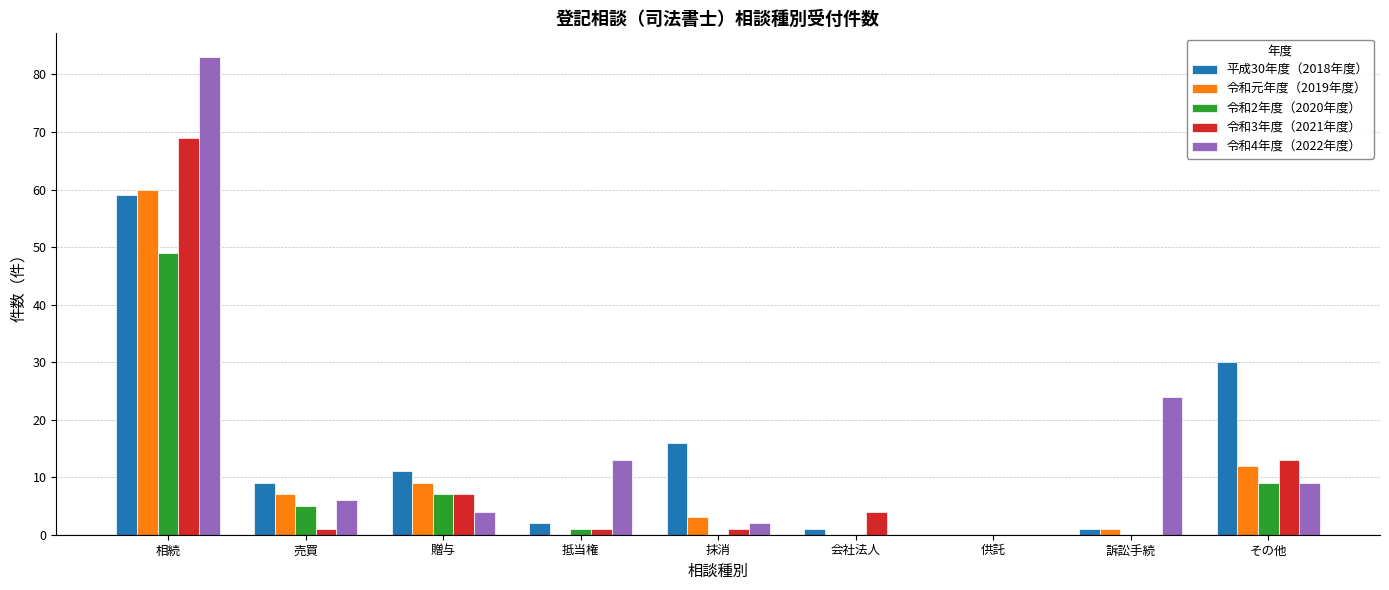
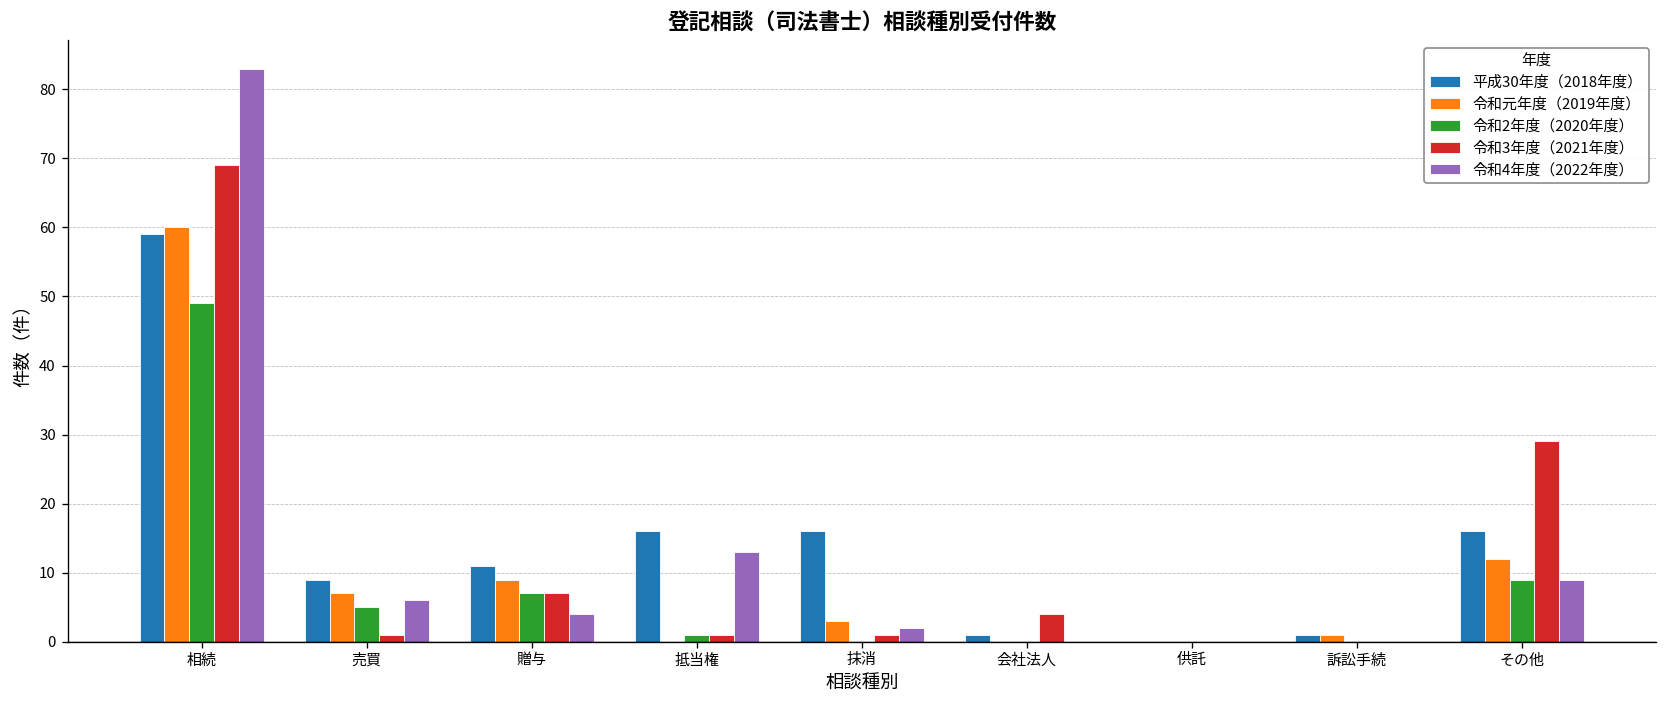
平成30年度（2018年度）, 抵当権: 2 -> 16
令和4年度（2022年度）, 訴訟手続: 24 -> 0
平成30年度（2018年度）, その他: 30 -> 16
令和3年度（2021年度）, その他: 13 -> 29
